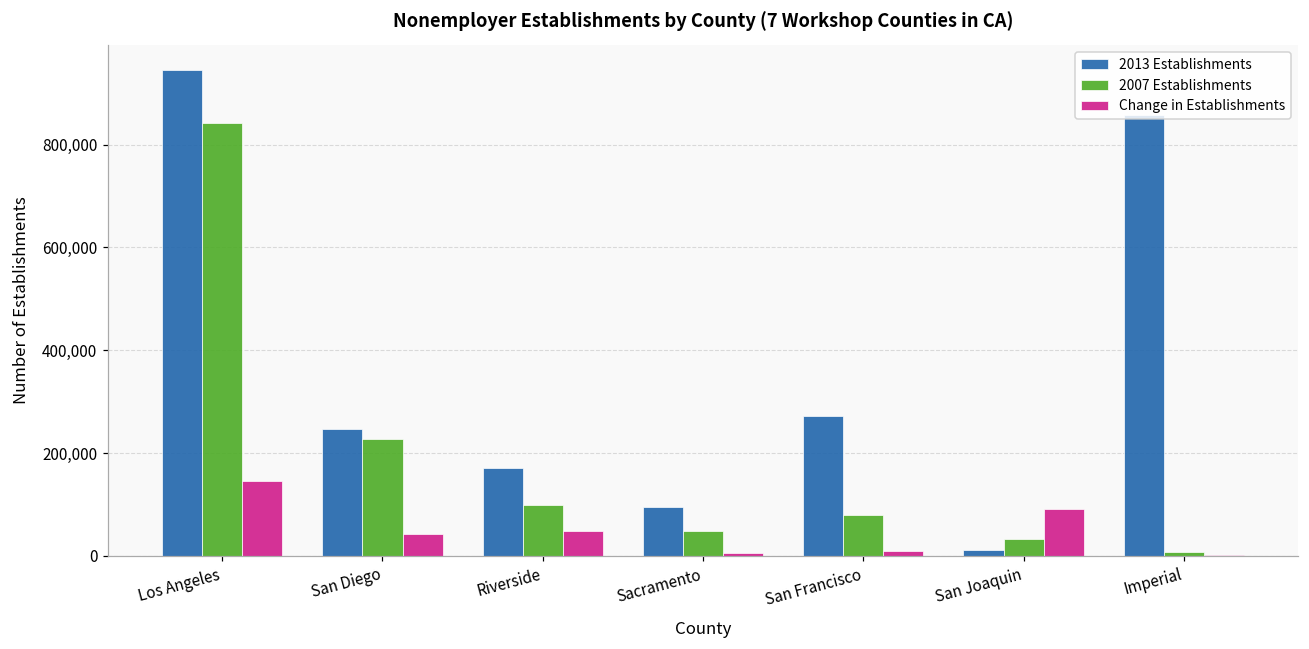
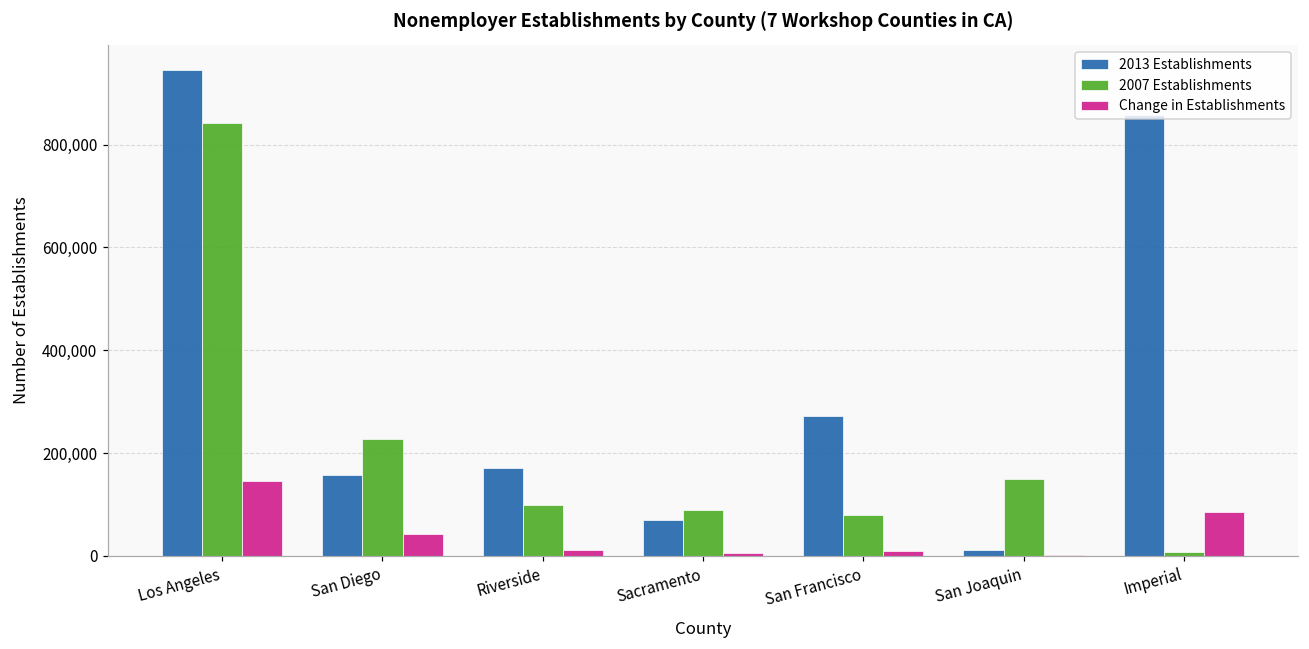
2013 Establishments, San Diego: 250,000 -> 160,000
Change in Establishments, Riverside: 50,000 -> 10,000
2013 Establishments, Sacramento: 100,000 -> 70,000
2007 Establishments, Sacramento: 50,000 -> 90,000
2007 Establishments, San Joaquin: 30,000 -> 150,000
Change in Establishments, San Joaquin: 90,000 -> 0
Change in Establishments, Imperial: 0 -> 80,000
